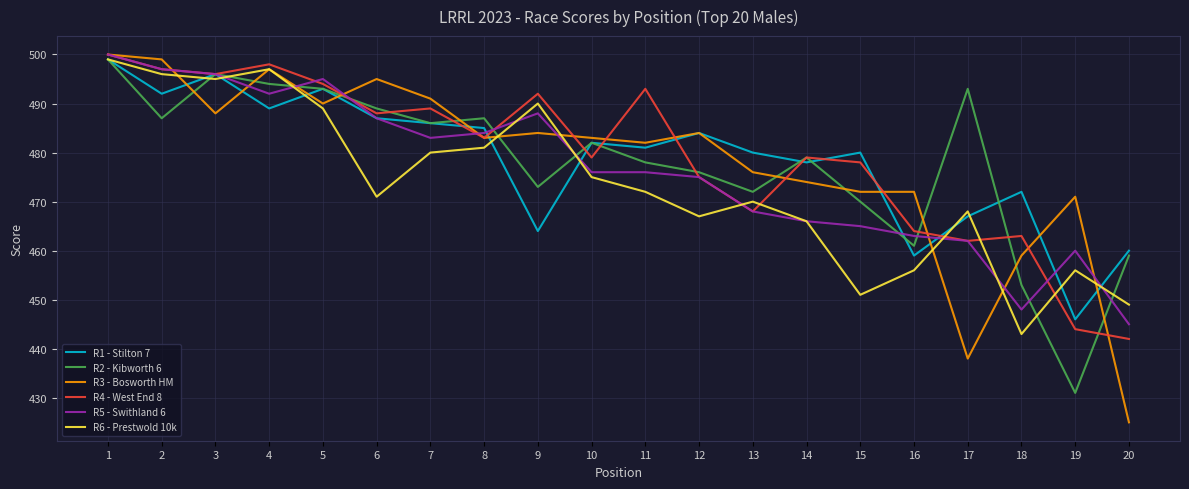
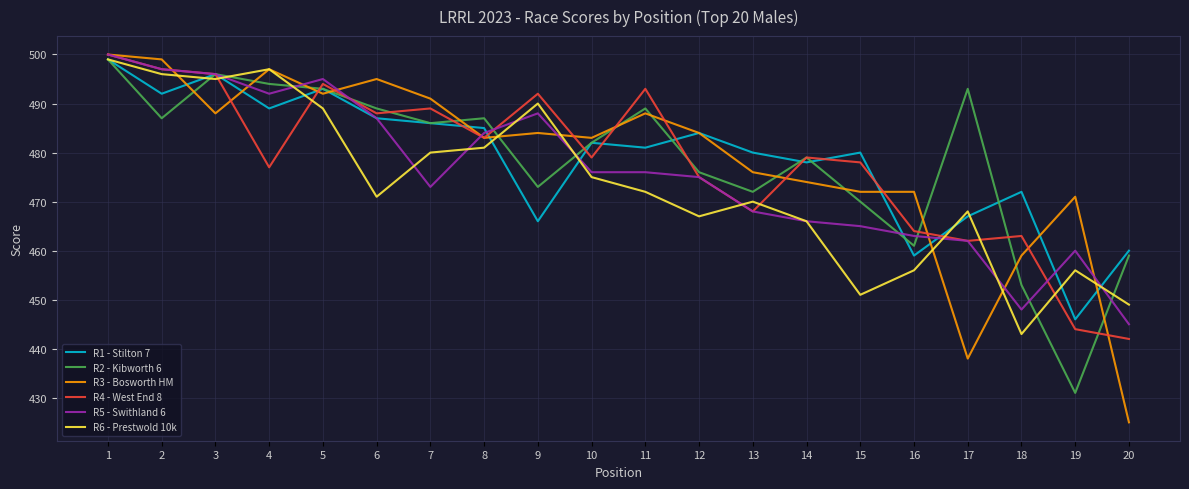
R4 - West End 8, 4: 498 -> 477
R3 - Bosworth HM, 5: 490 -> 492
R5 - Swithland 6, 7: 483 -> 473
R1 - Stilton 7, 9: 464 -> 466
R2 - Kibworth 6, 11: 478 -> 489
R3 - Bosworth HM, 11: 482 -> 488
